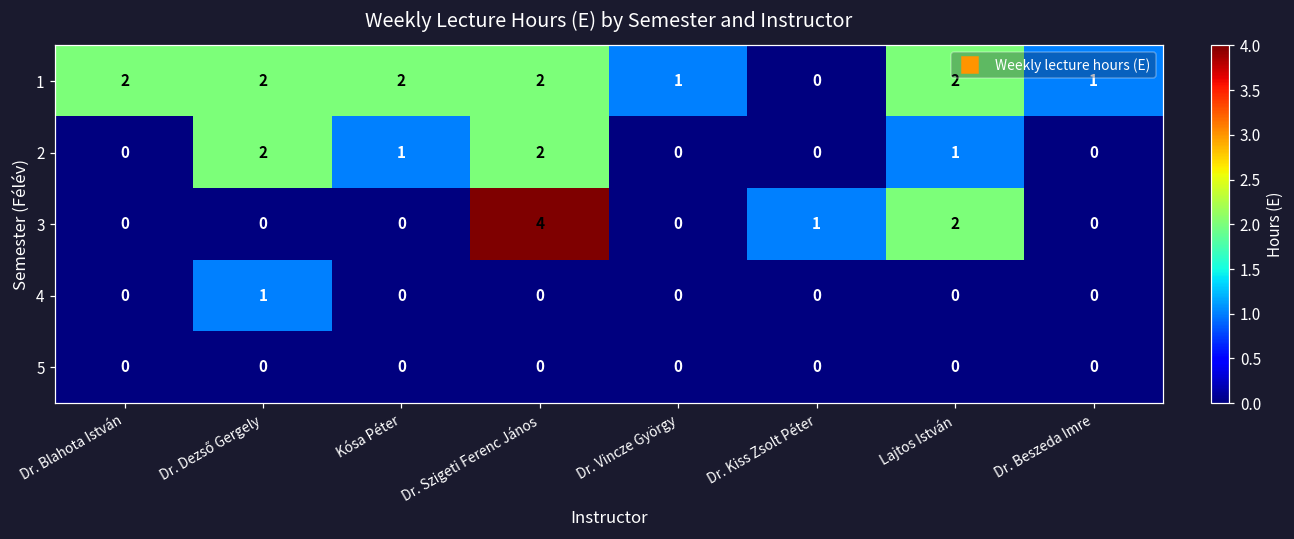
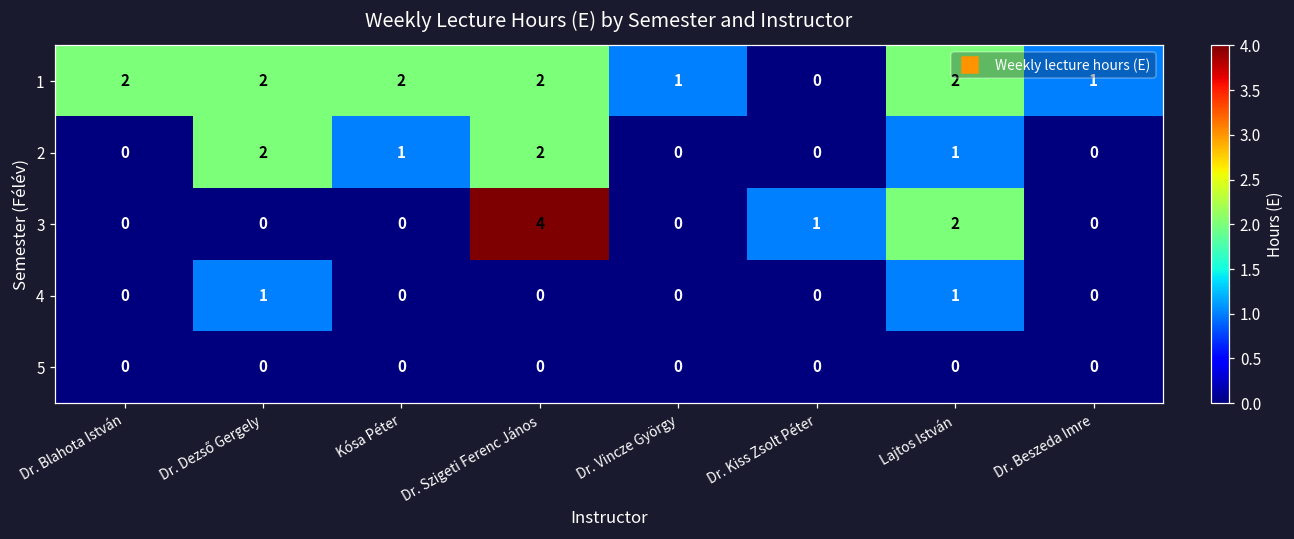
4, Lajtos István: 0 -> 1
